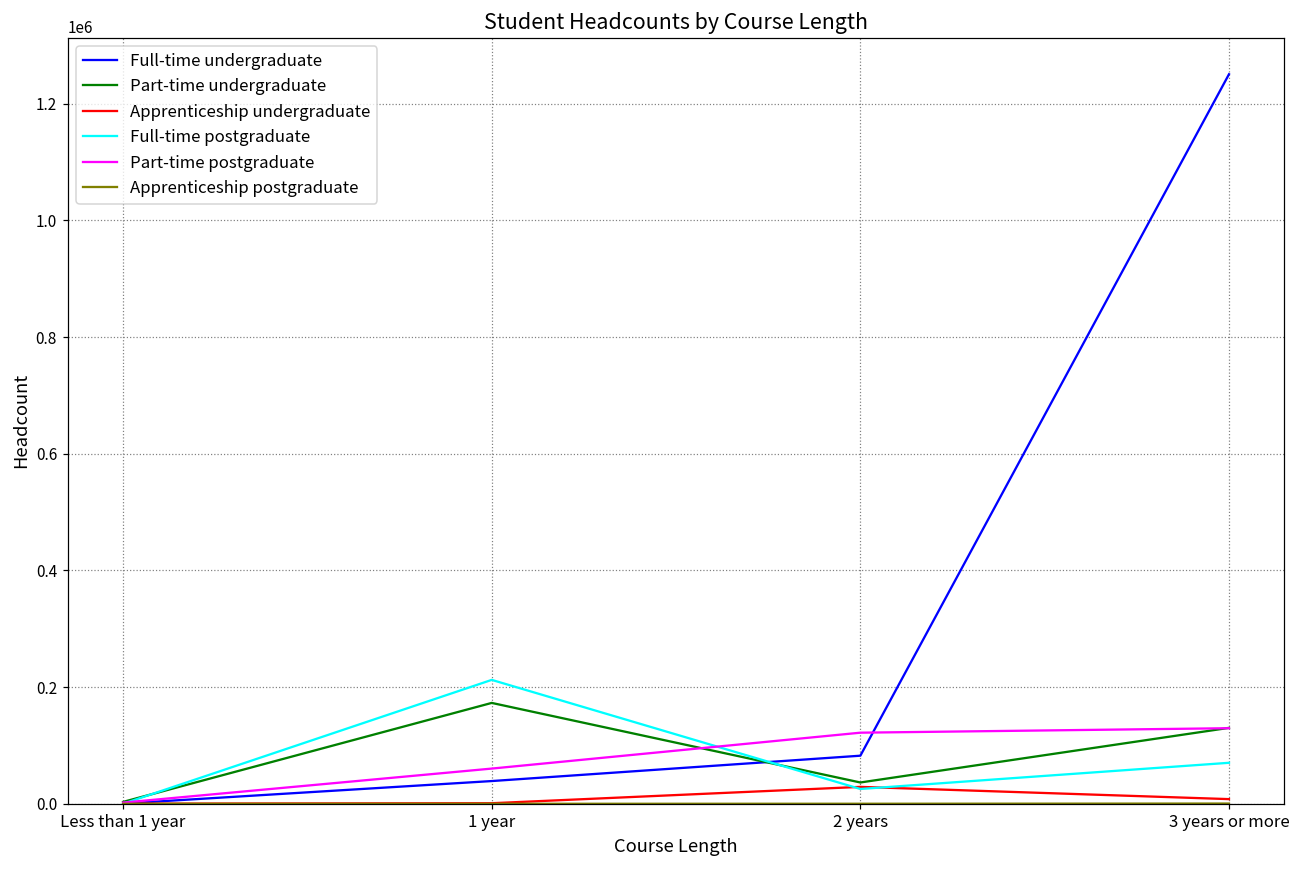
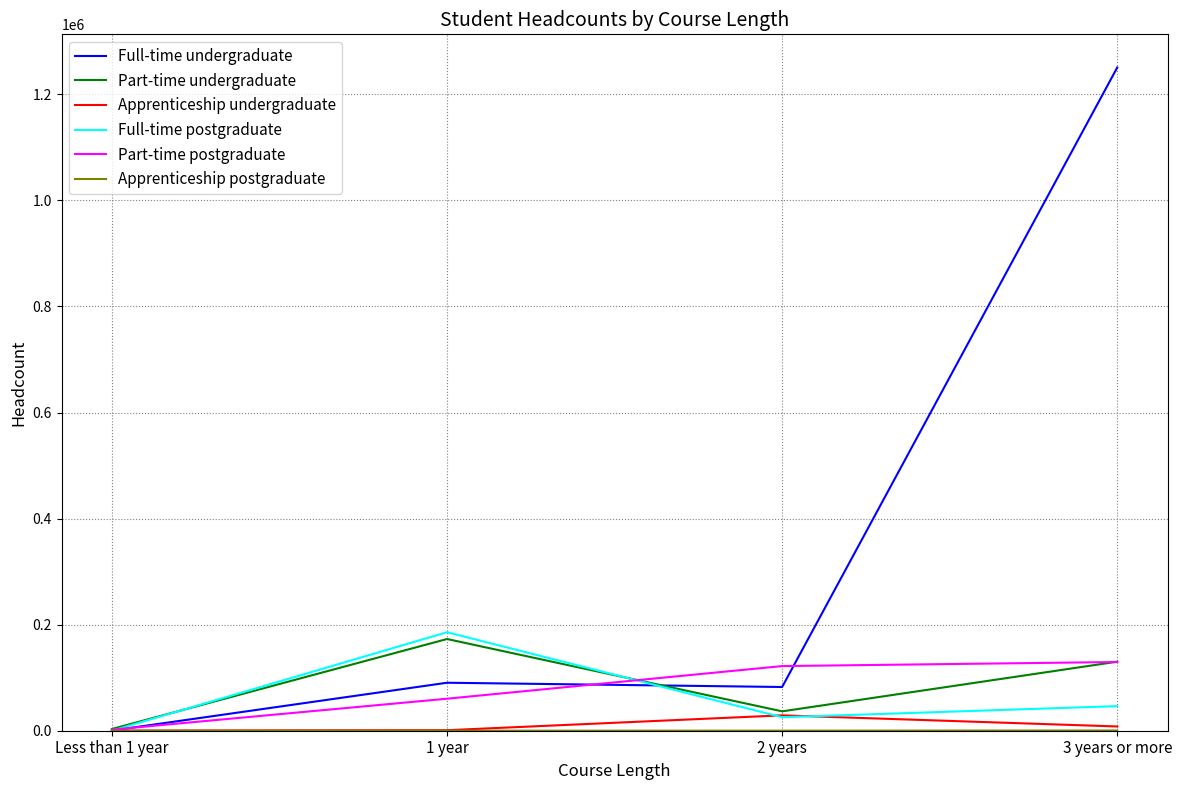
Full-time undergraduate, 1 year: 40000 -> 90000
Full-time postgraduate, 1 year: 210000 -> 190000
Full-time postgraduate, 3 years or more: 70000 -> 50000
